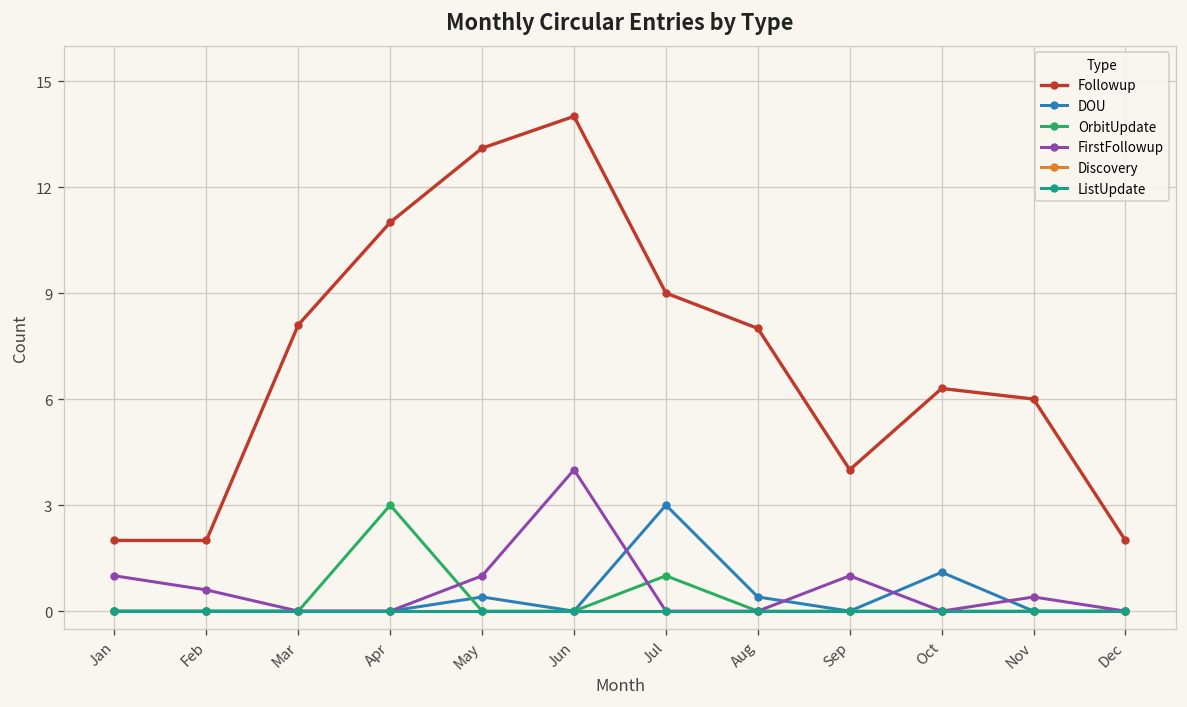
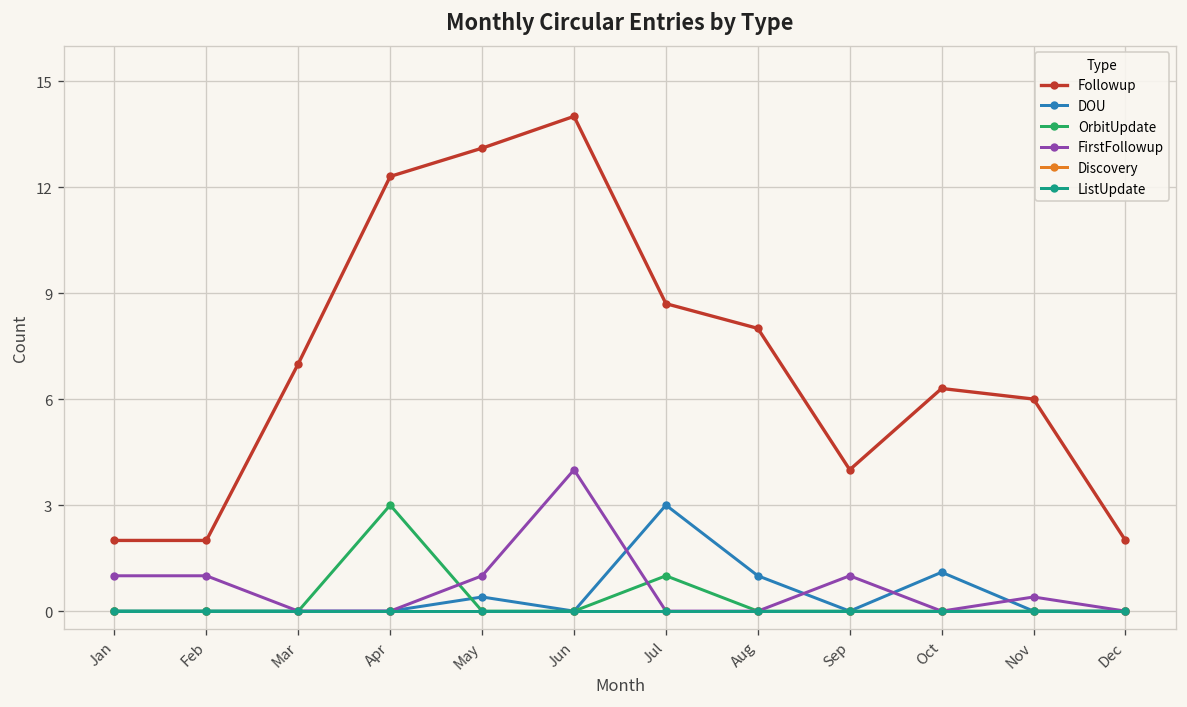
FirstFollowup, Feb: 0.6 -> 1.0
Followup, Mar: 8.1 -> 7.0
Followup, Apr: 11.0 -> 12.3
Followup, Jul: 9.0 -> 8.7
DOU, Aug: 0.4 -> 1.0
